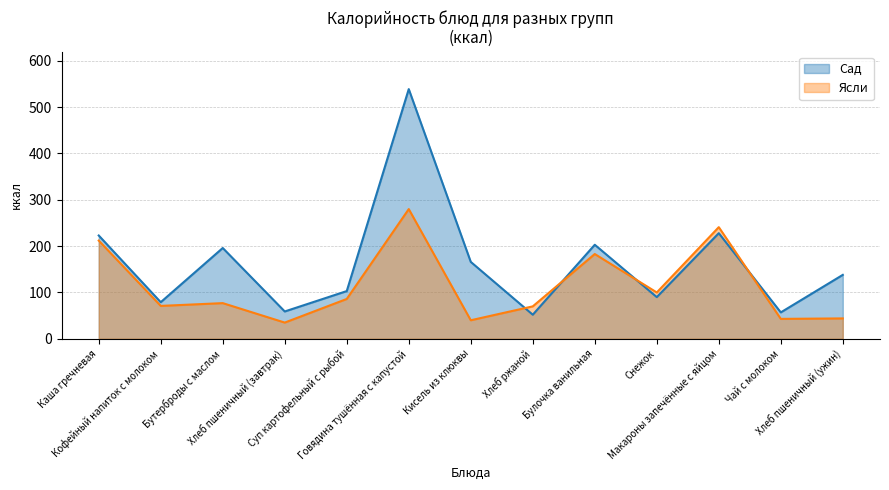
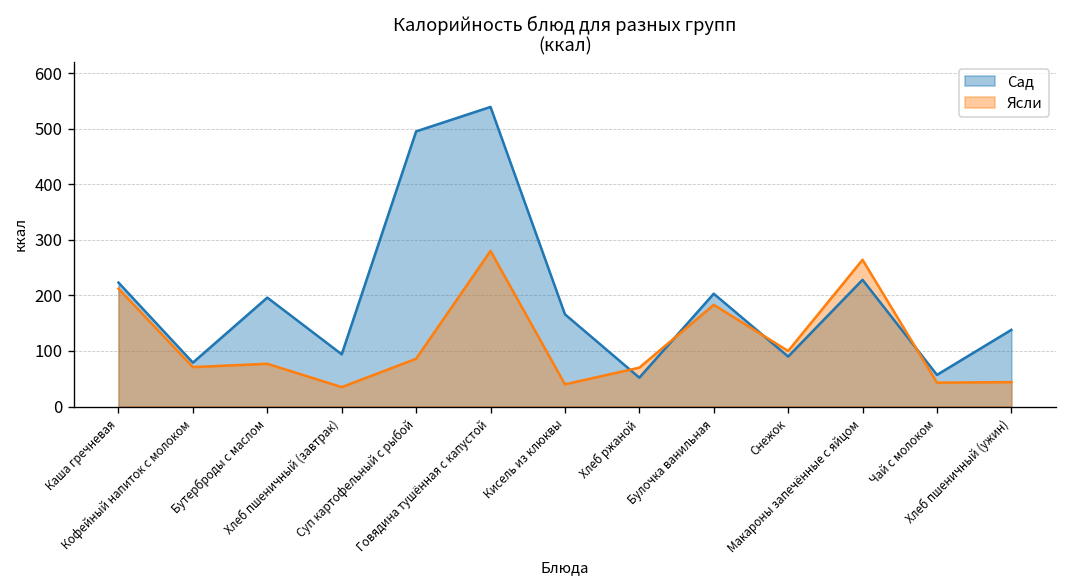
Сад, Хлеб пшеничный (завтрак): 60 -> 90
Сад, Суп картофельный с рыбой: 100 -> 500
Ясли, Макароны запечённые с яйцом: 240 -> 260
